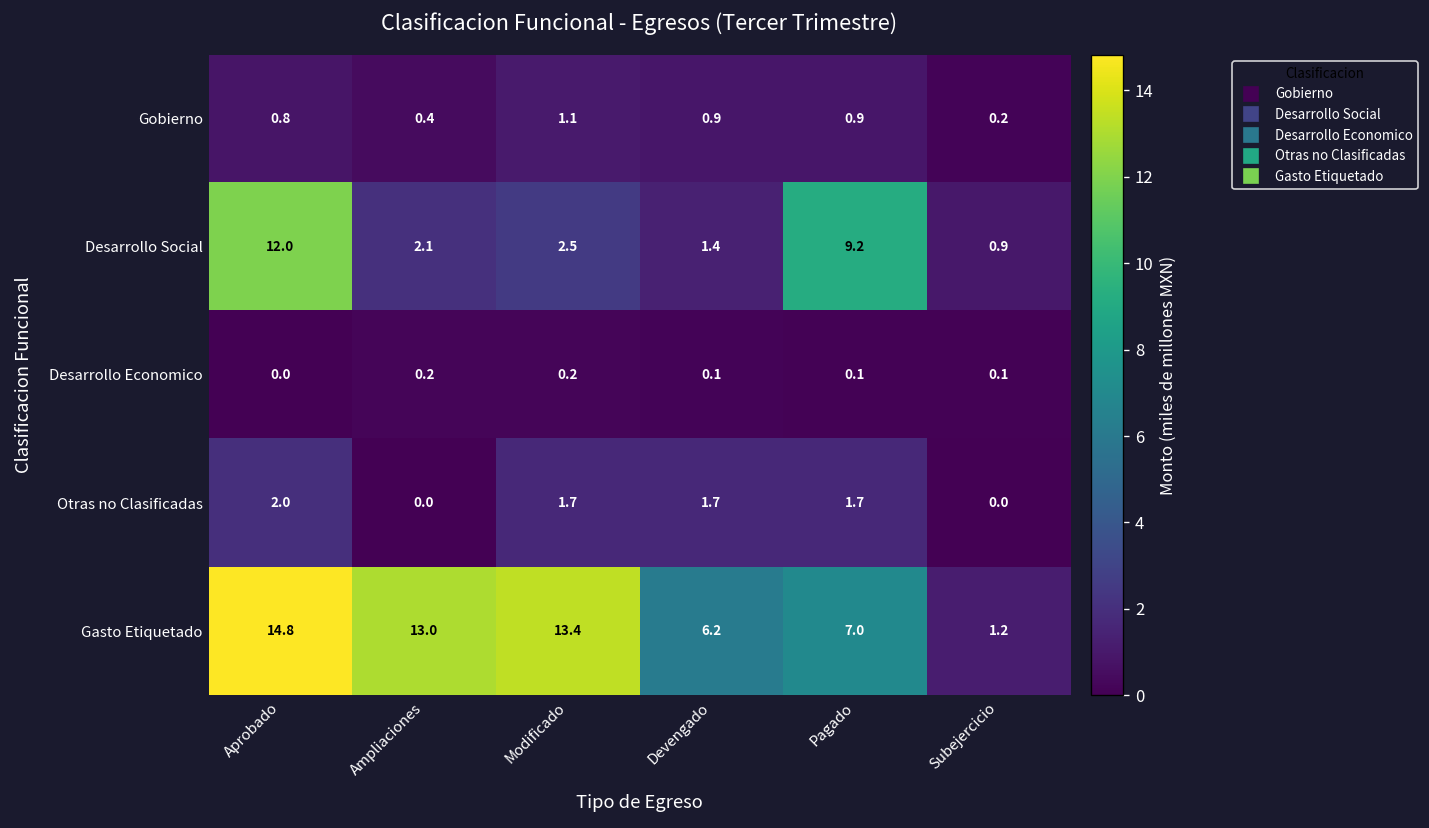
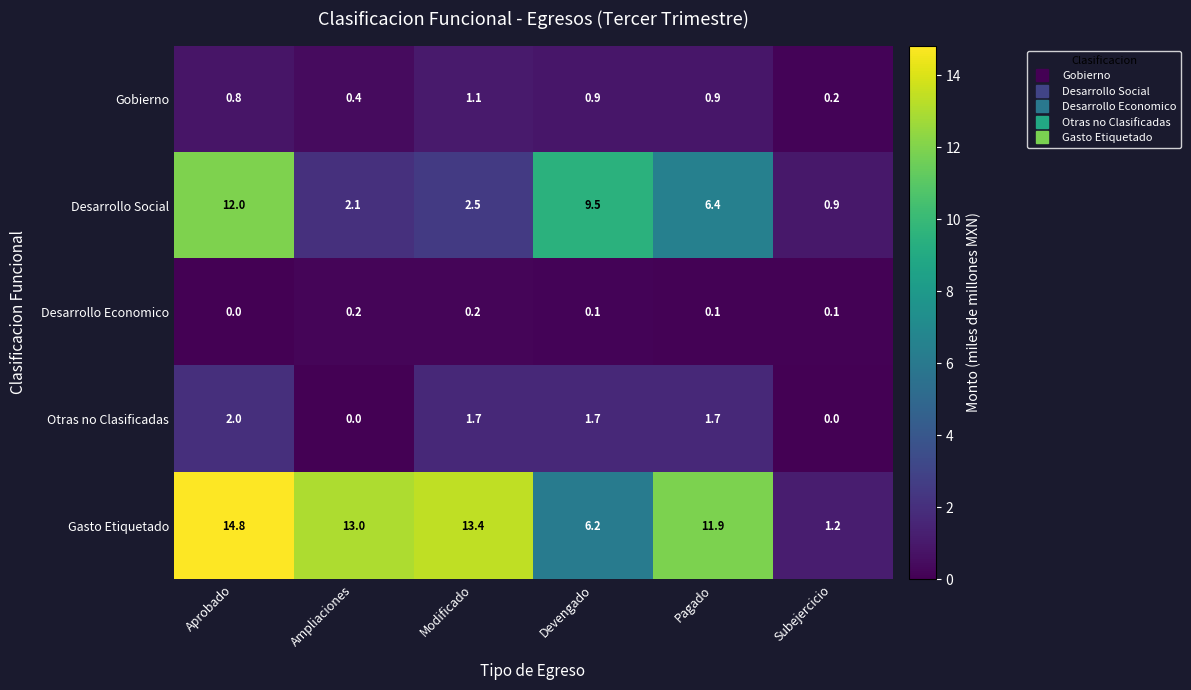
Desarrollo Social, Devengado: 1.4 -> 9.5
Desarrollo Social, Pagado: 9.2 -> 6.4
Gasto Etiquetado, Pagado: 7.0 -> 11.9
